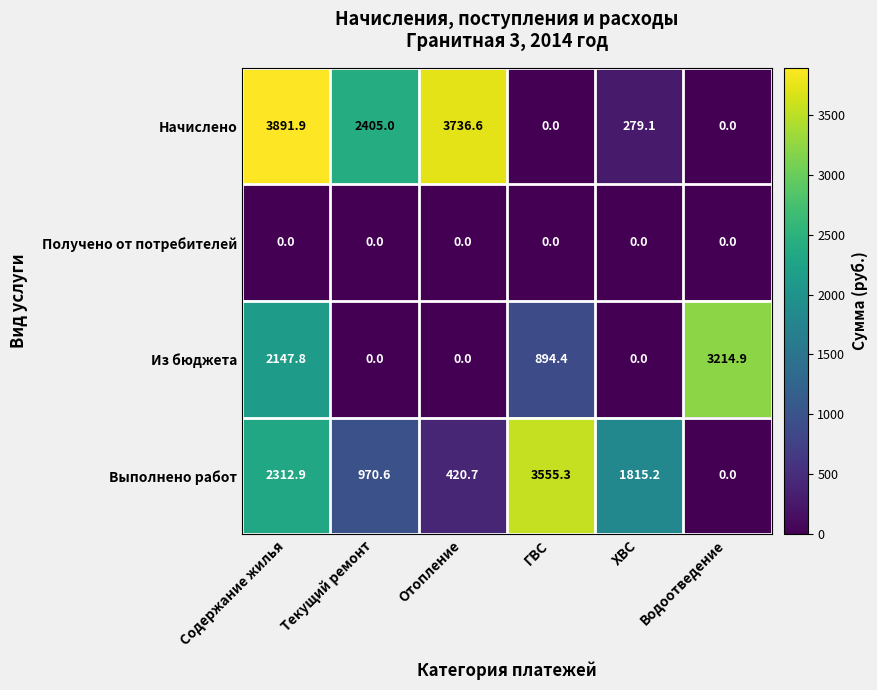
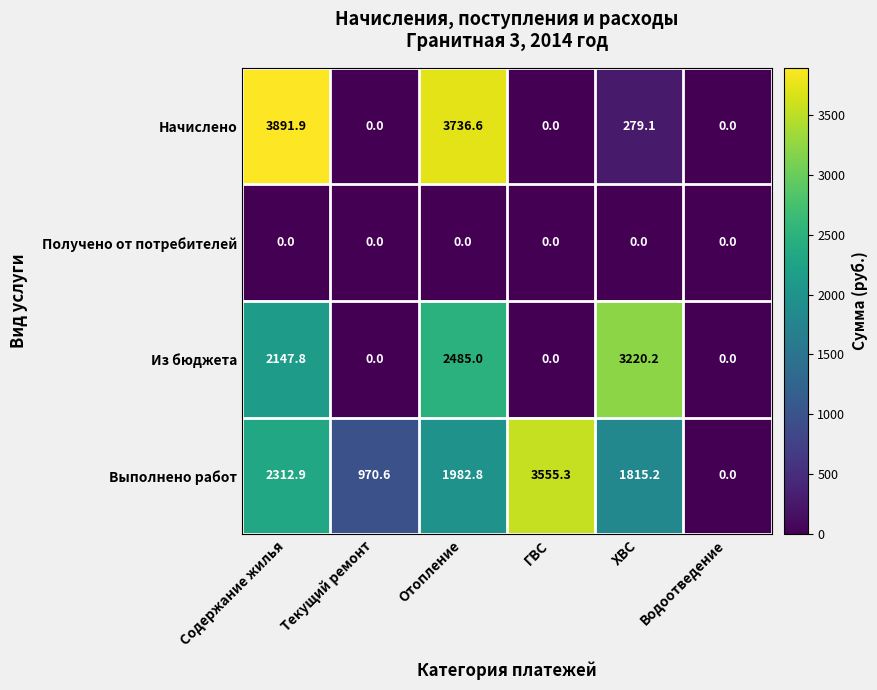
Начислено, Текущий ремонт: 2405.0 -> 0.0
Из бюджета, Отопление: 0.0 -> 2485.0
Из бюджета, ГВС: 894.4 -> 0.0
Из бюджета, ХВС: 0.0 -> 3220.2
Из бюджета, Водоотведение: 3214.9 -> 0.0
Выполнено работ, Отопление: 420.7 -> 1982.8
